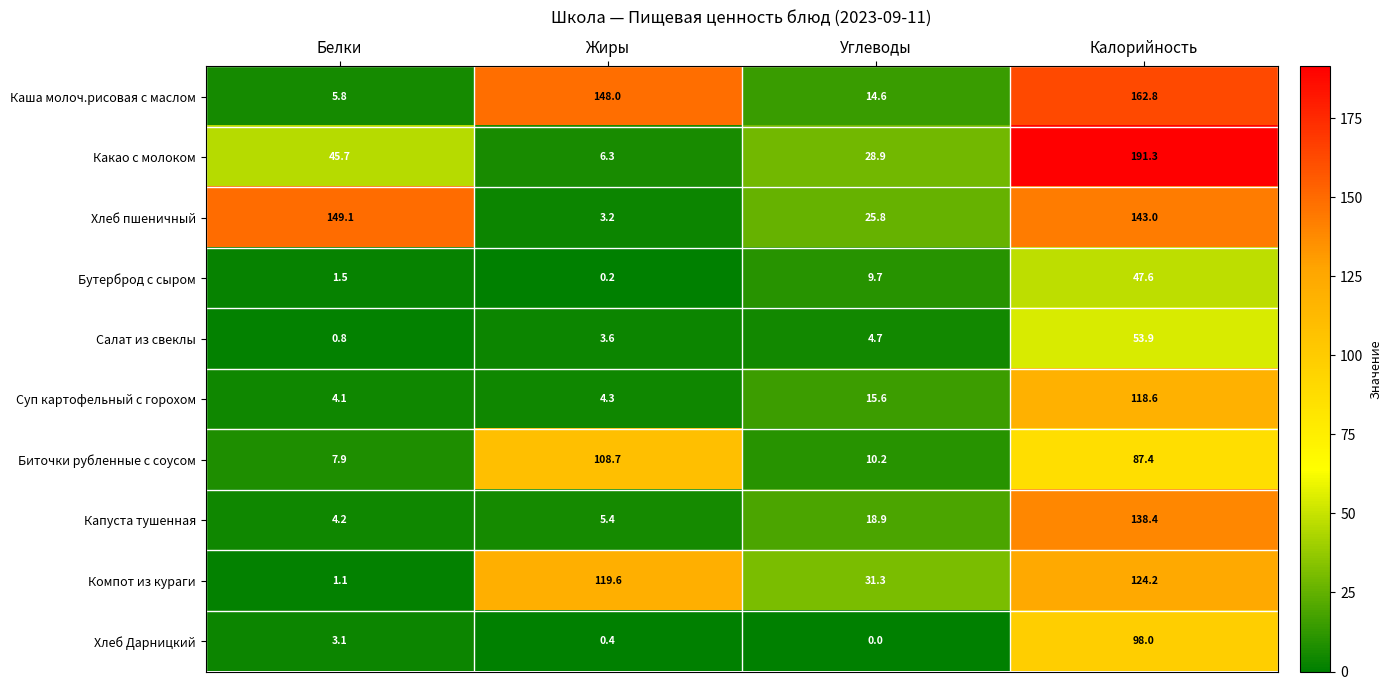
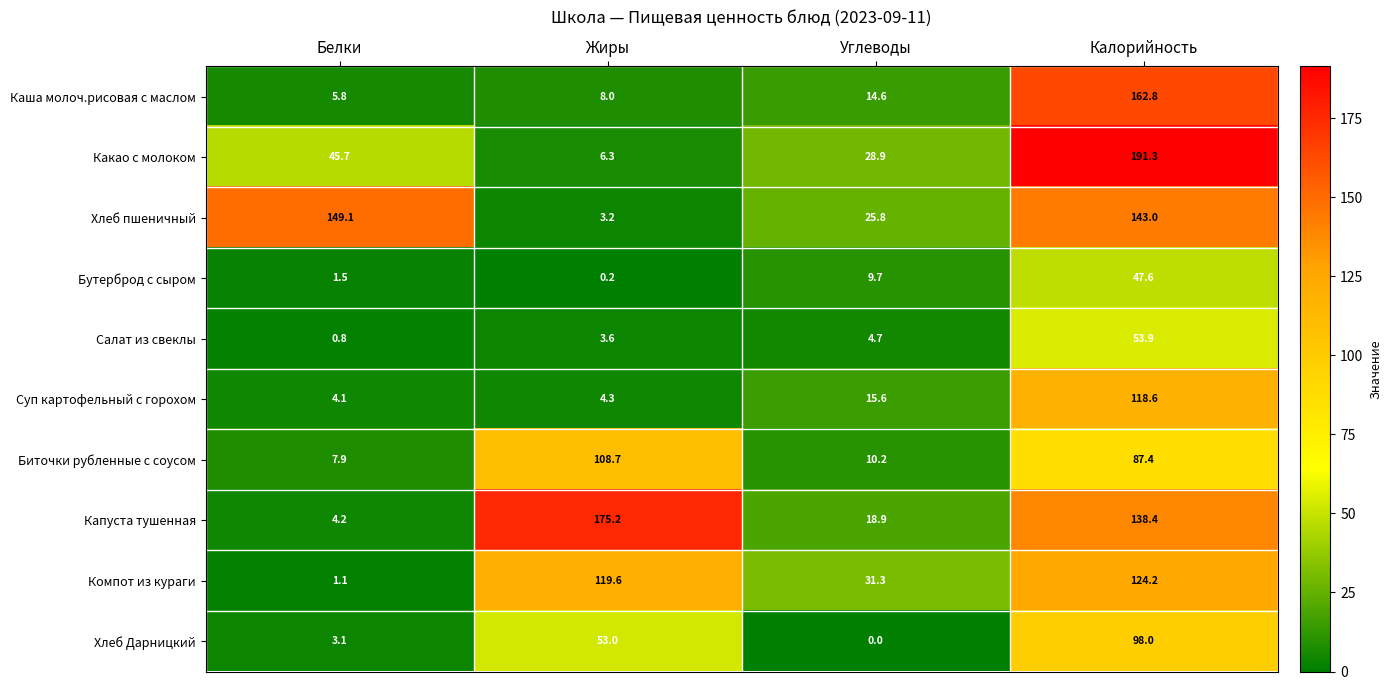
Каша молоч.рисовая с маслом, Жиры: 148.0 -> 8.0
Капуста тушенная, Жиры: 5.4 -> 175.2
Хлеб Дарницкий, Жиры: 0.4 -> 53.0
